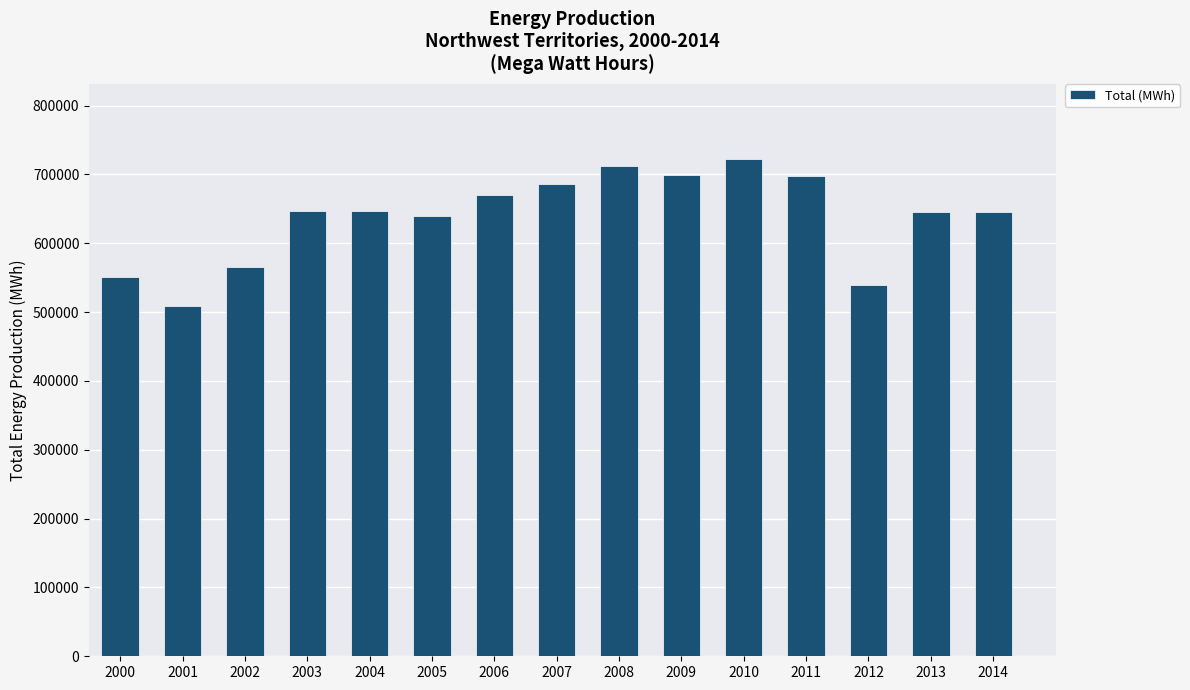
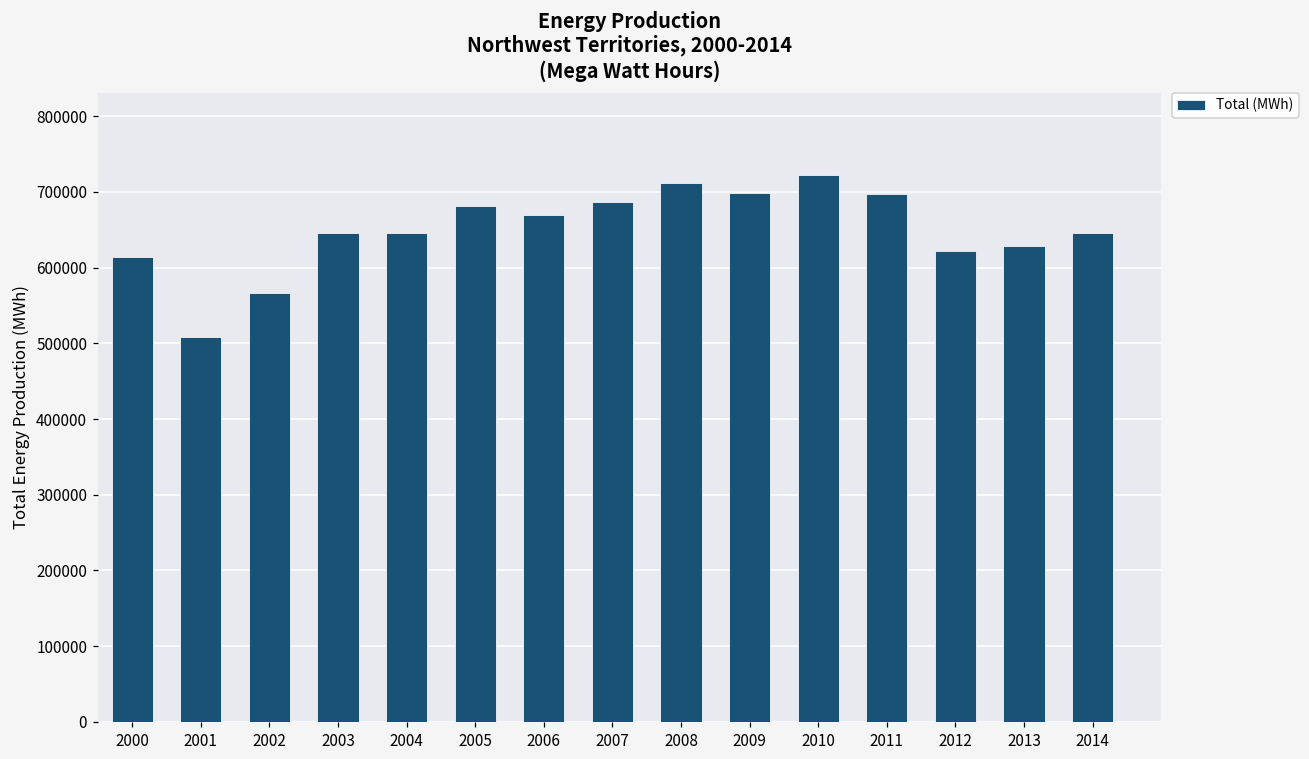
2000: 550000 -> 610000
2005: 640000 -> 680000
2012: 540000 -> 620000
2013: 640000 -> 630000
